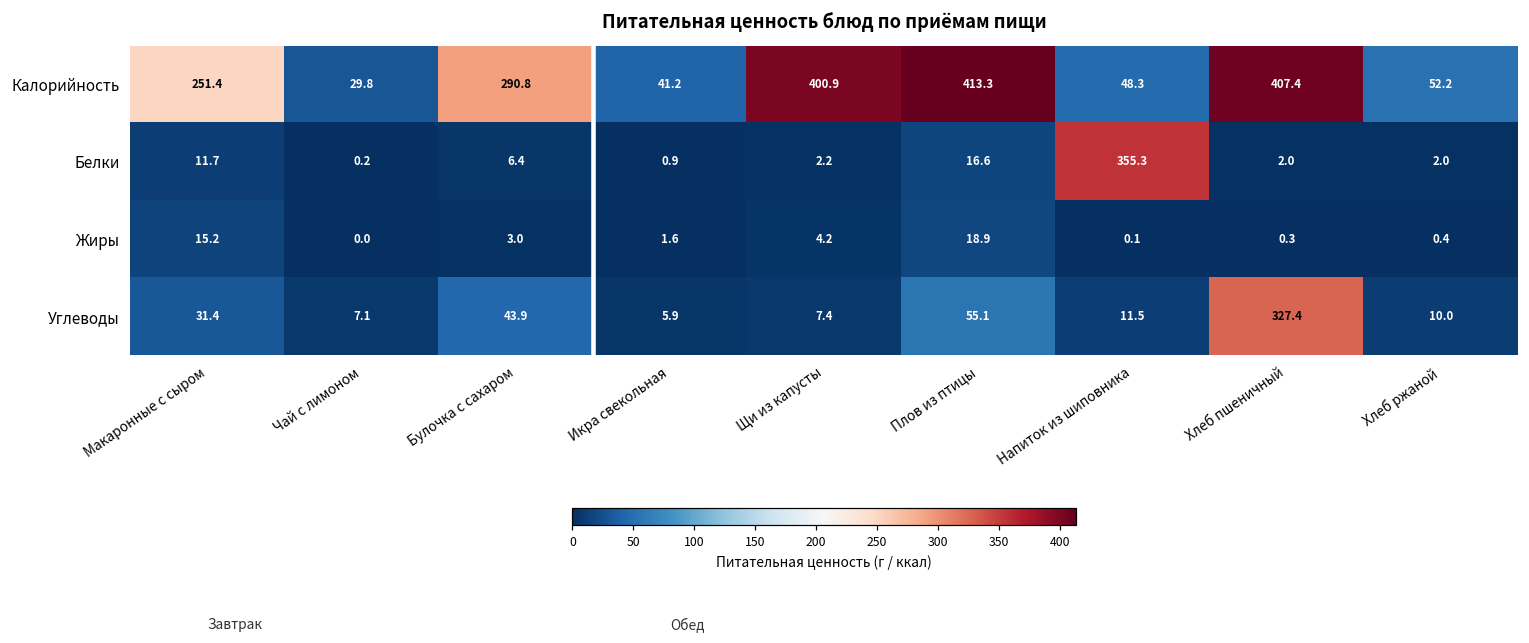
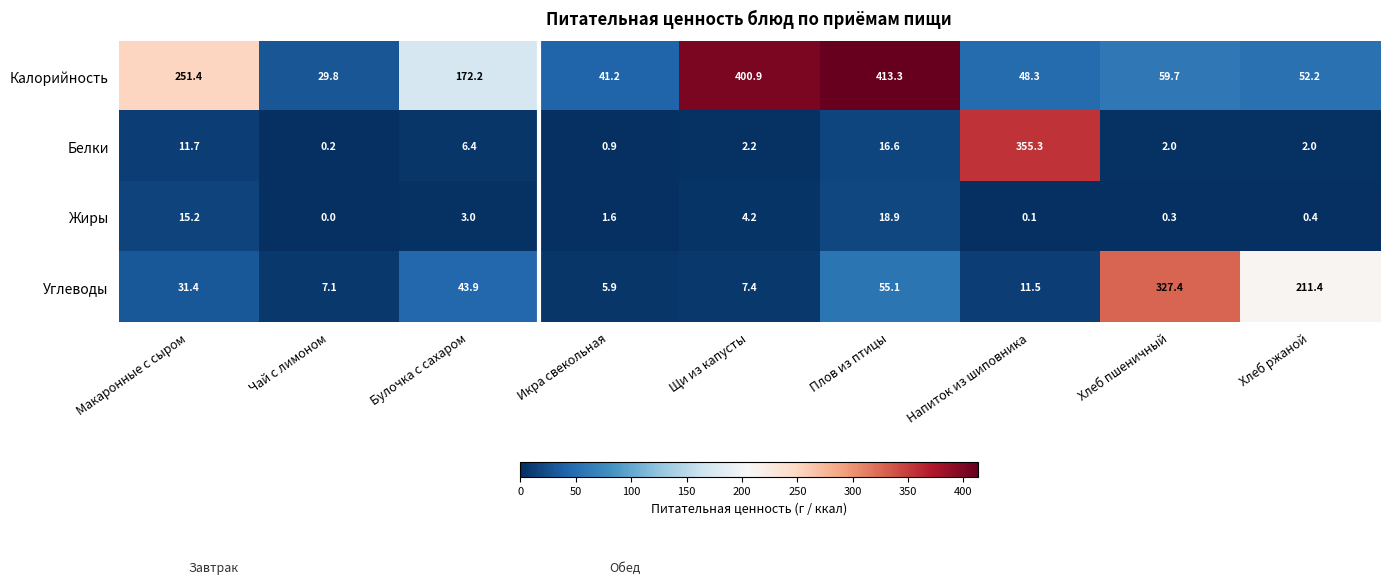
Калорийность, Булочка с сахаром: 290.8 -> 172.2
Калорийность, Хлеб пшеничный: 407.4 -> 59.7
Углеводы, Хлеб ржаной: 10.0 -> 211.4
